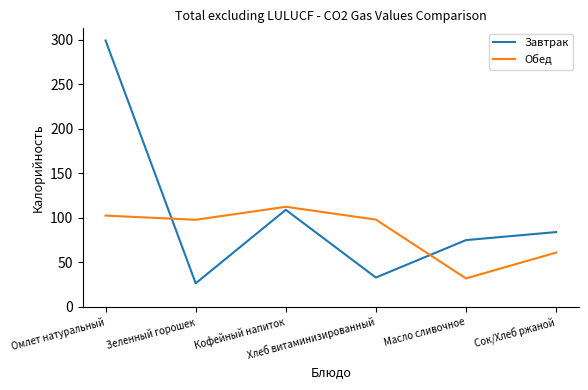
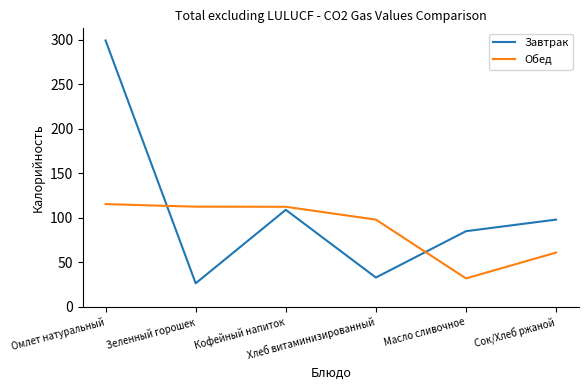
Обед, Омлет натуральный: 100 -> 120
Обед, Зеленный горошек: 100 -> 110
Завтрак, Масло сливочное: 80 -> 90
Завтрак, Сок/Хлеб ржаной: 80 -> 100
